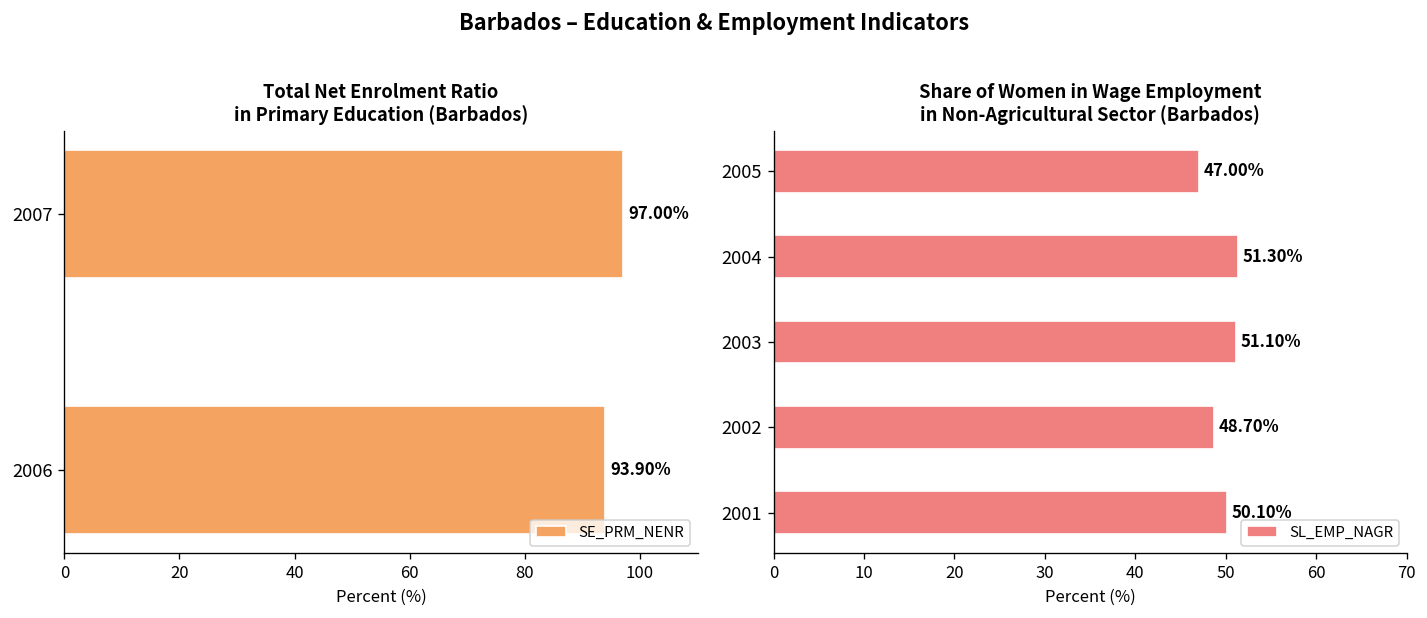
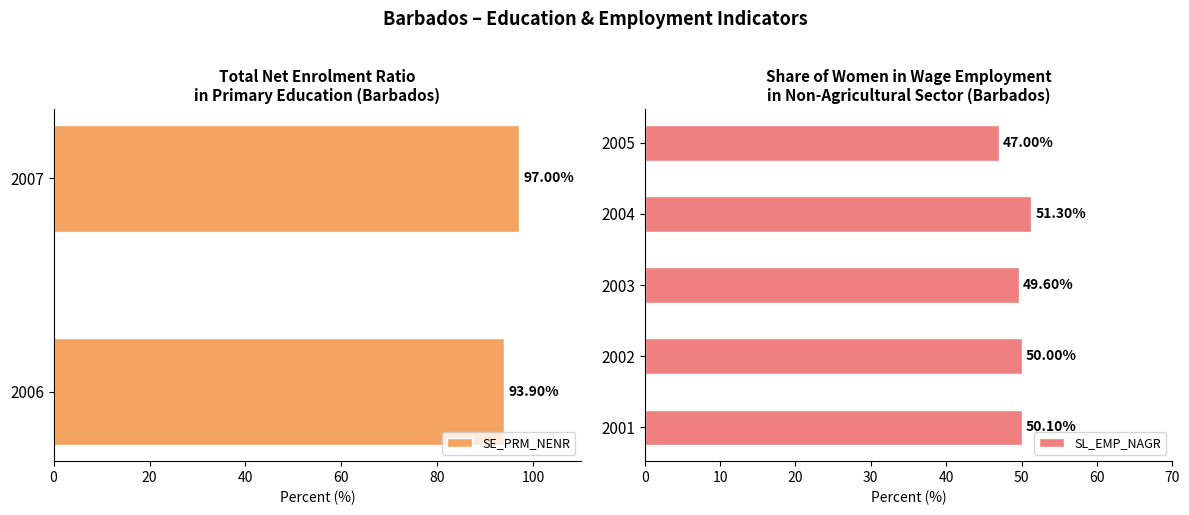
Share of Women in Wage Employment in Non-Agricultural Sector (Barbados), 2003: 51.10% -> 49.60%
Share of Women in Wage Employment in Non-Agricultural Sector (Barbados), 2002: 48.70% -> 50.00%
